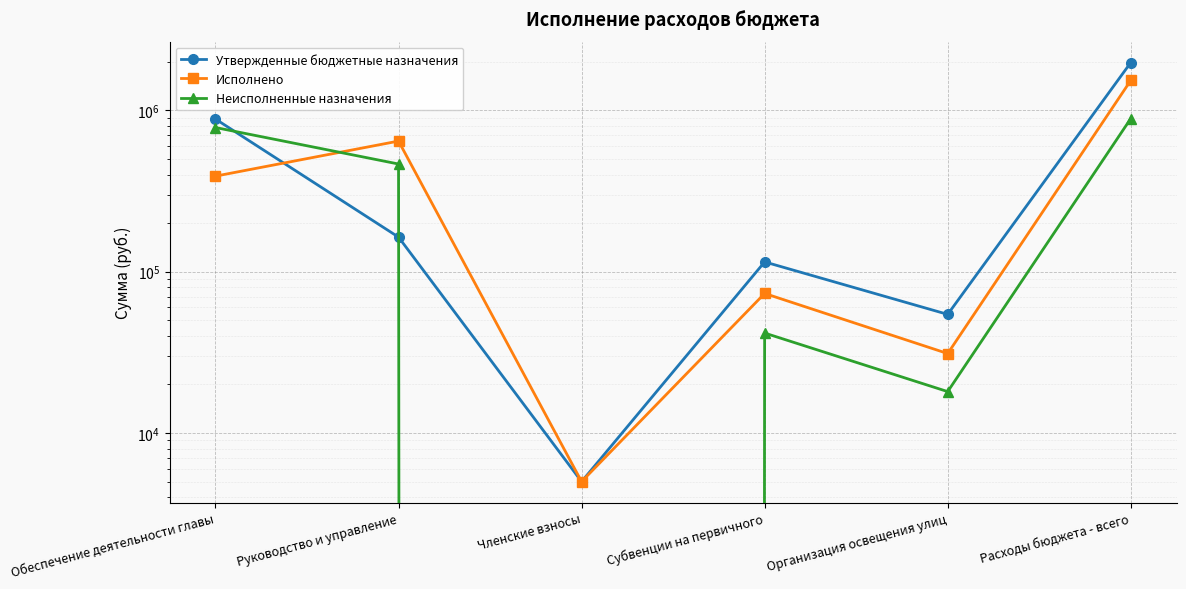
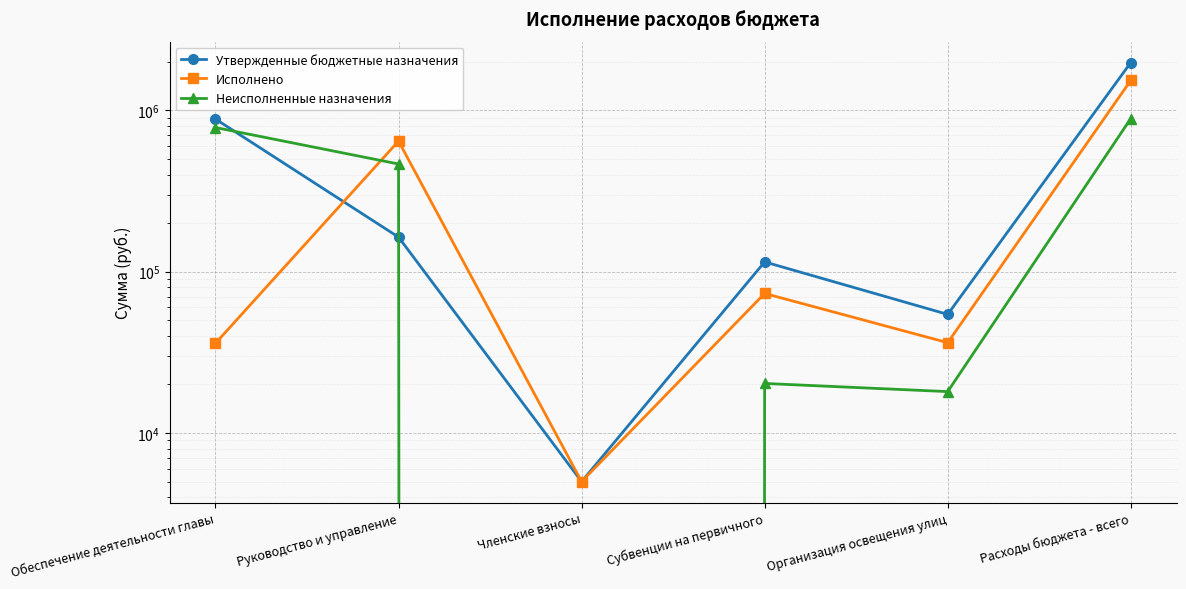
Исполнено, Обеспечение деятельности главы: 390000 -> 36000
Неисполненные назначения, Субвенции на первичного: 42000 -> 20000
Исполнено, Организация освещения улиц: 31000 -> 36000
